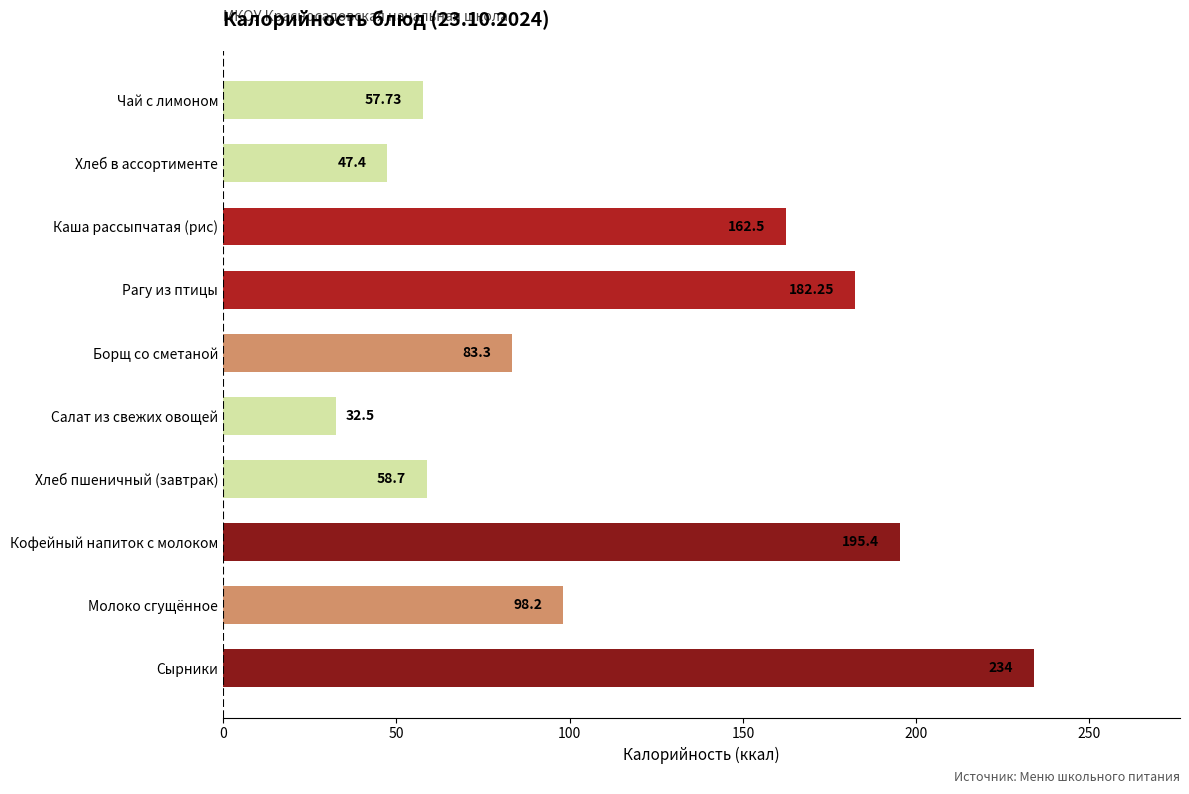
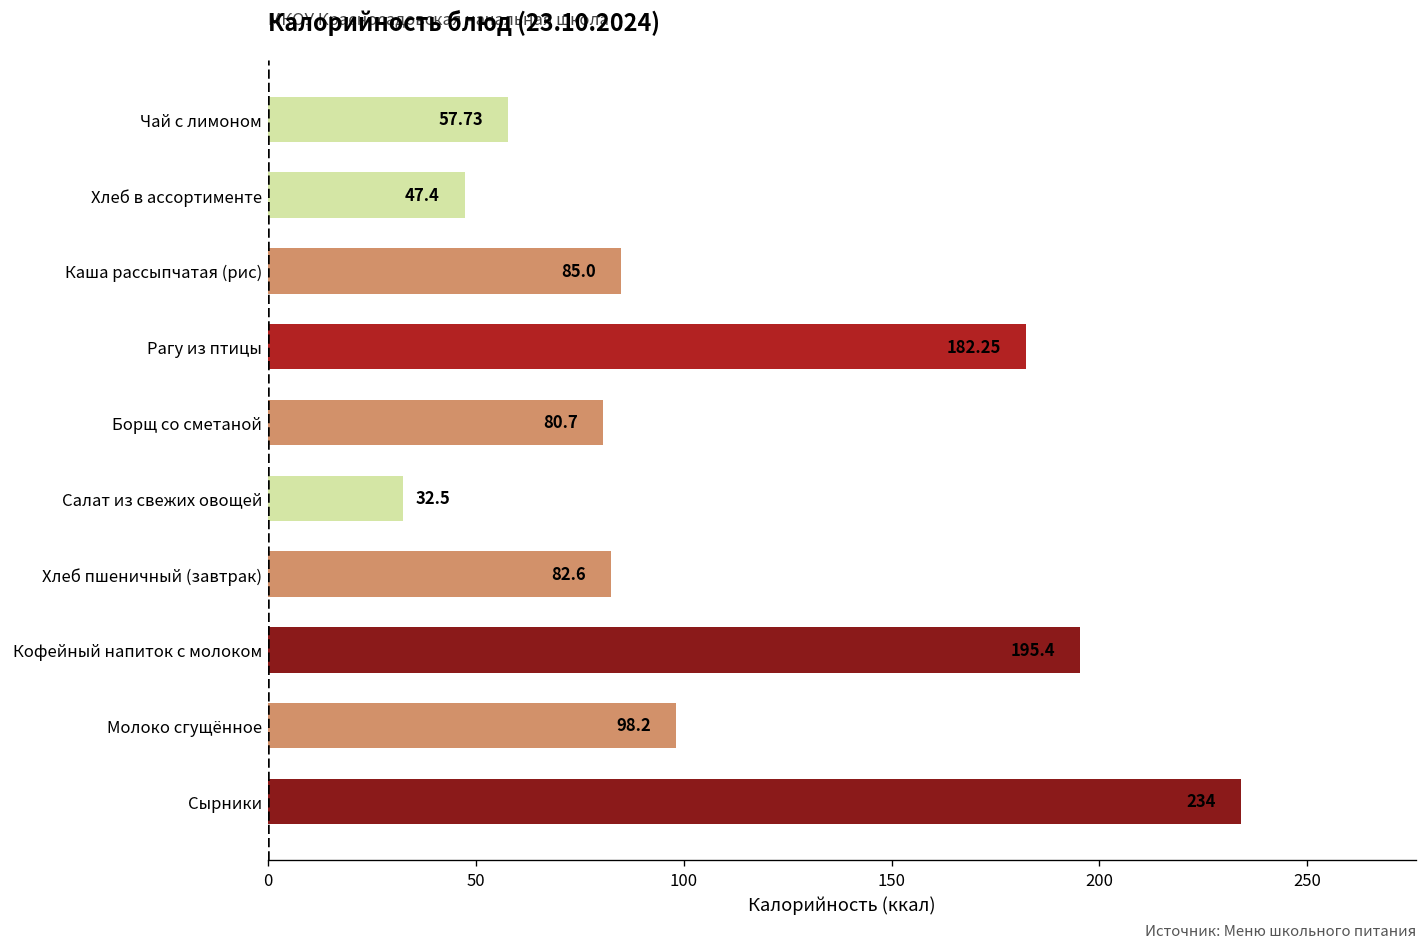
Каша рассыпчатая (рис): 162.5 -> 85.0
Борщ со сметаной: 83.3 -> 80.7
Хлеб пшеничный (завтрак): 58.7 -> 82.6
